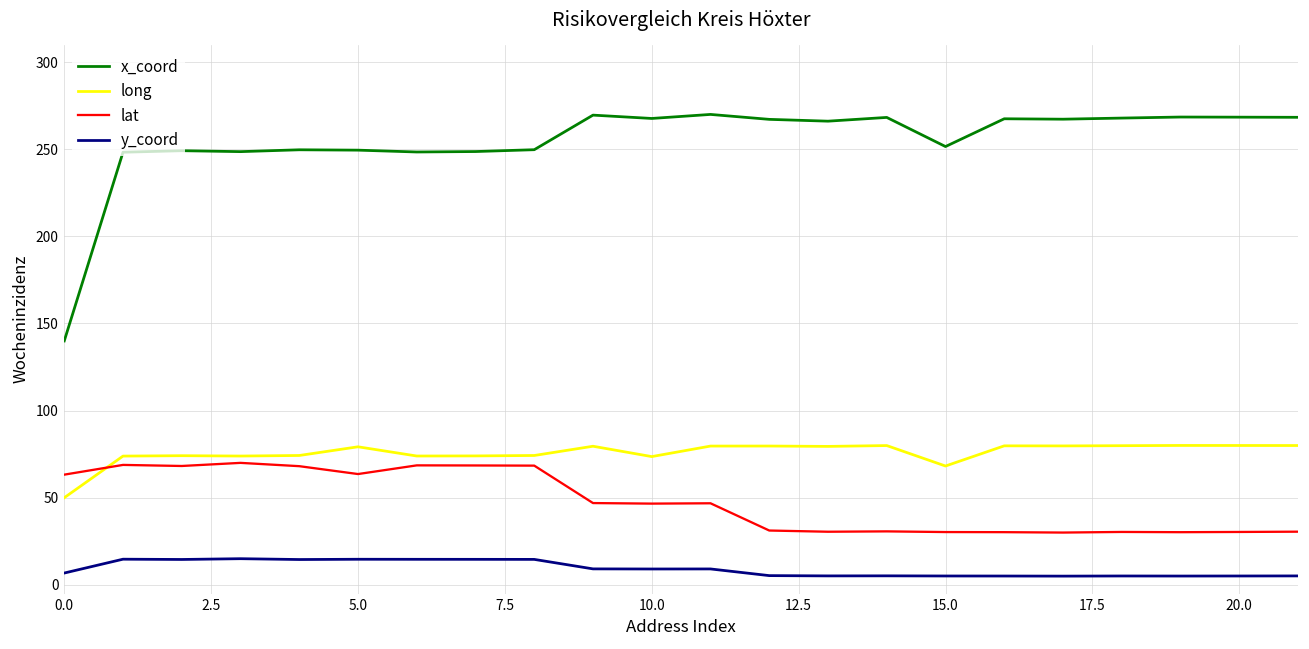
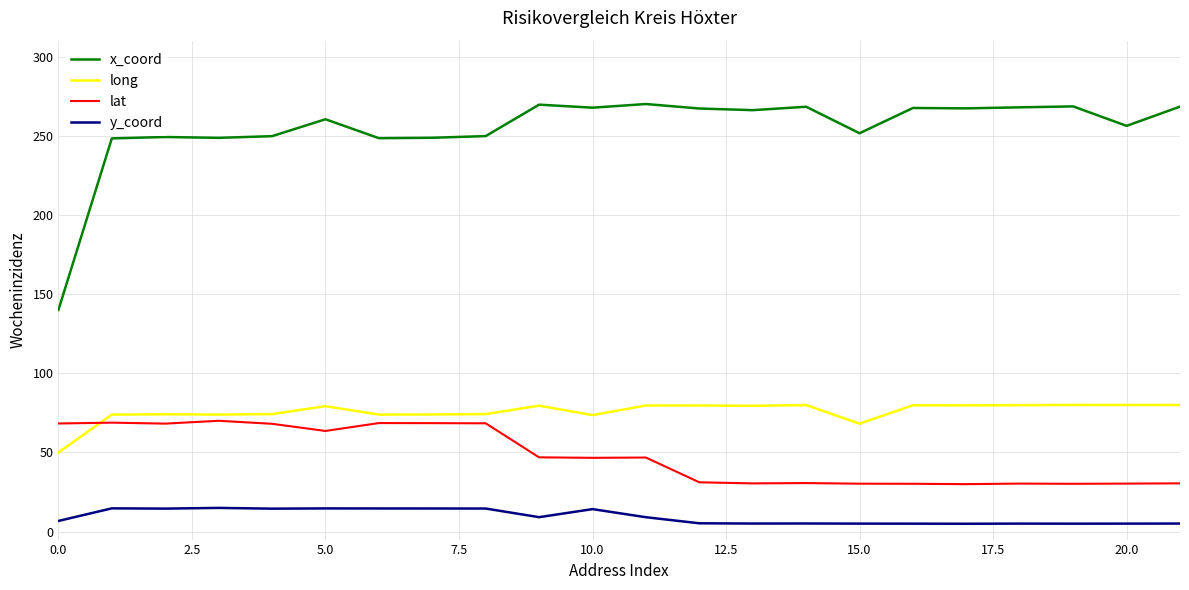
lat, 0.0: 63 -> 68
x_coord, 5.0: 249 -> 260
y_coord, 10.0: 9 -> 14
x_coord, 20.0: 268 -> 256
